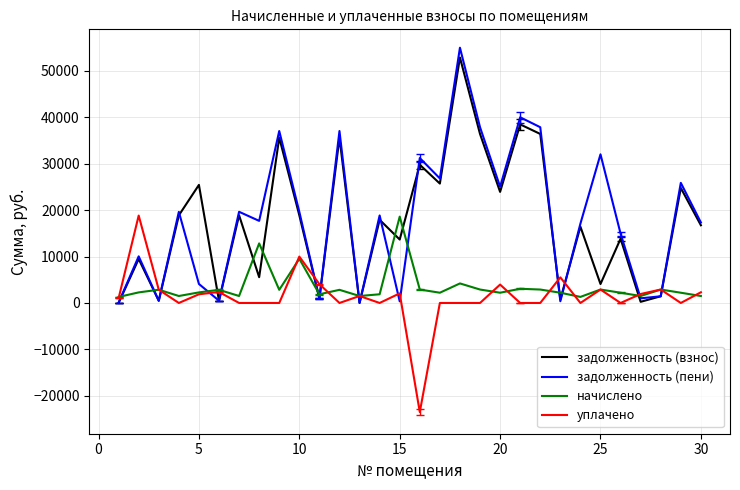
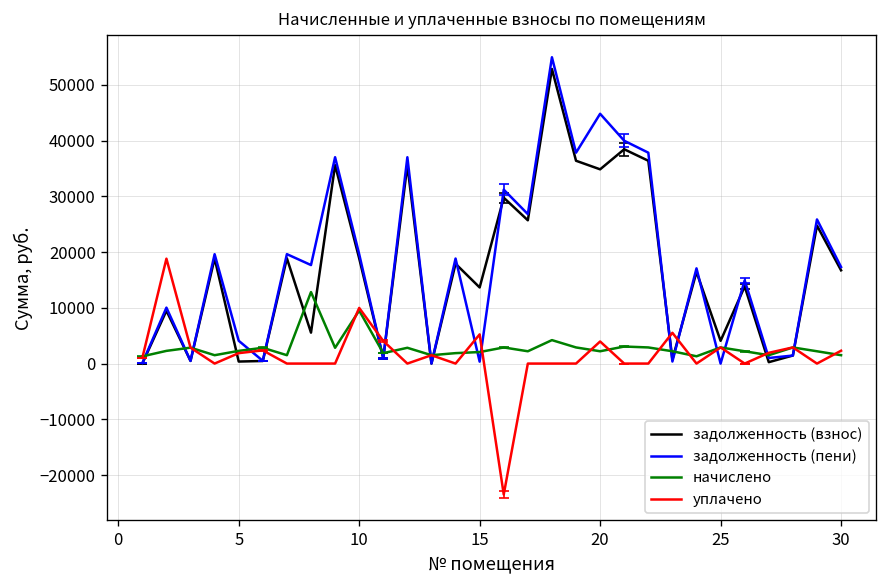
задолженность (взнос), 5: 25000 -> 0
начислено, 15: 19000 -> 2000
уплачено, 15: 2000 -> 5000
задолженность (взнос), 20: 24000 -> 35000
задолженность (пени), 20: 25000 -> 45000
задолженность (пени), 25: 32000 -> 0
